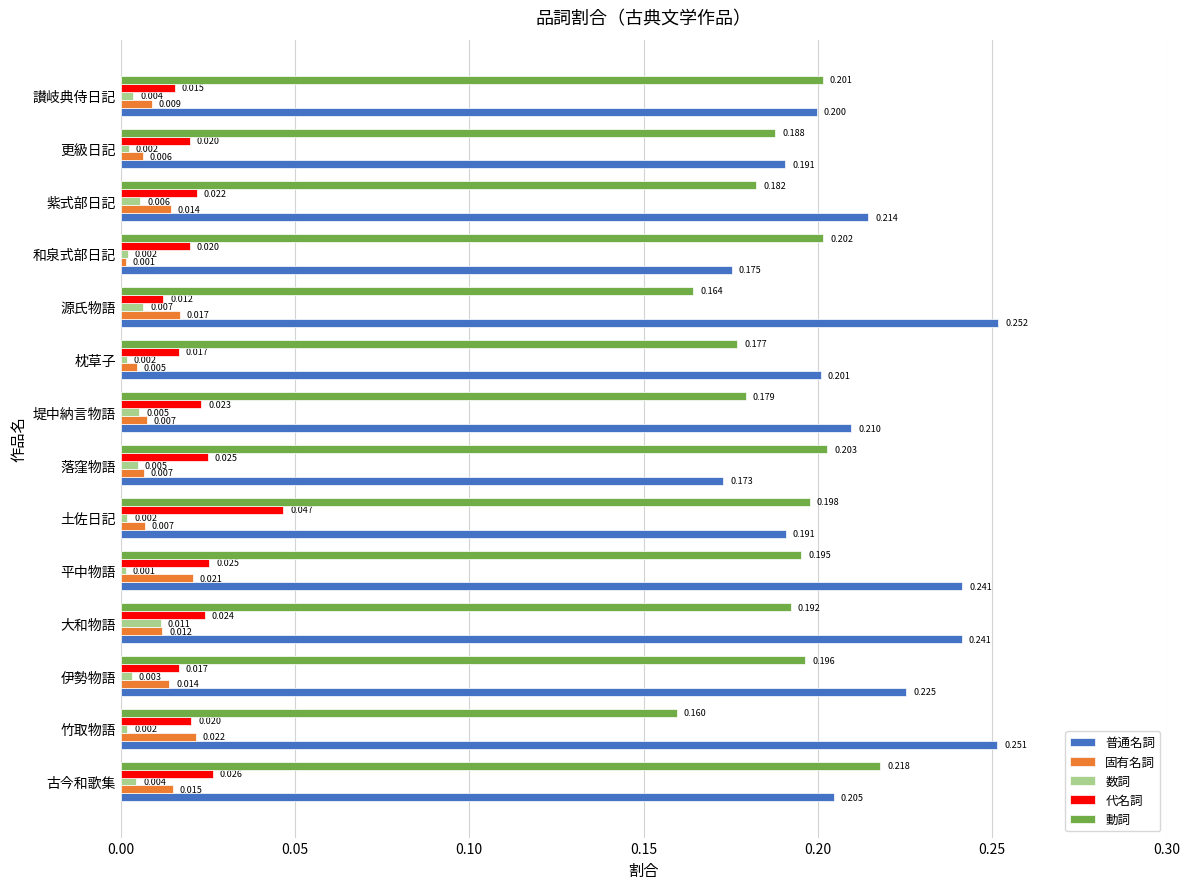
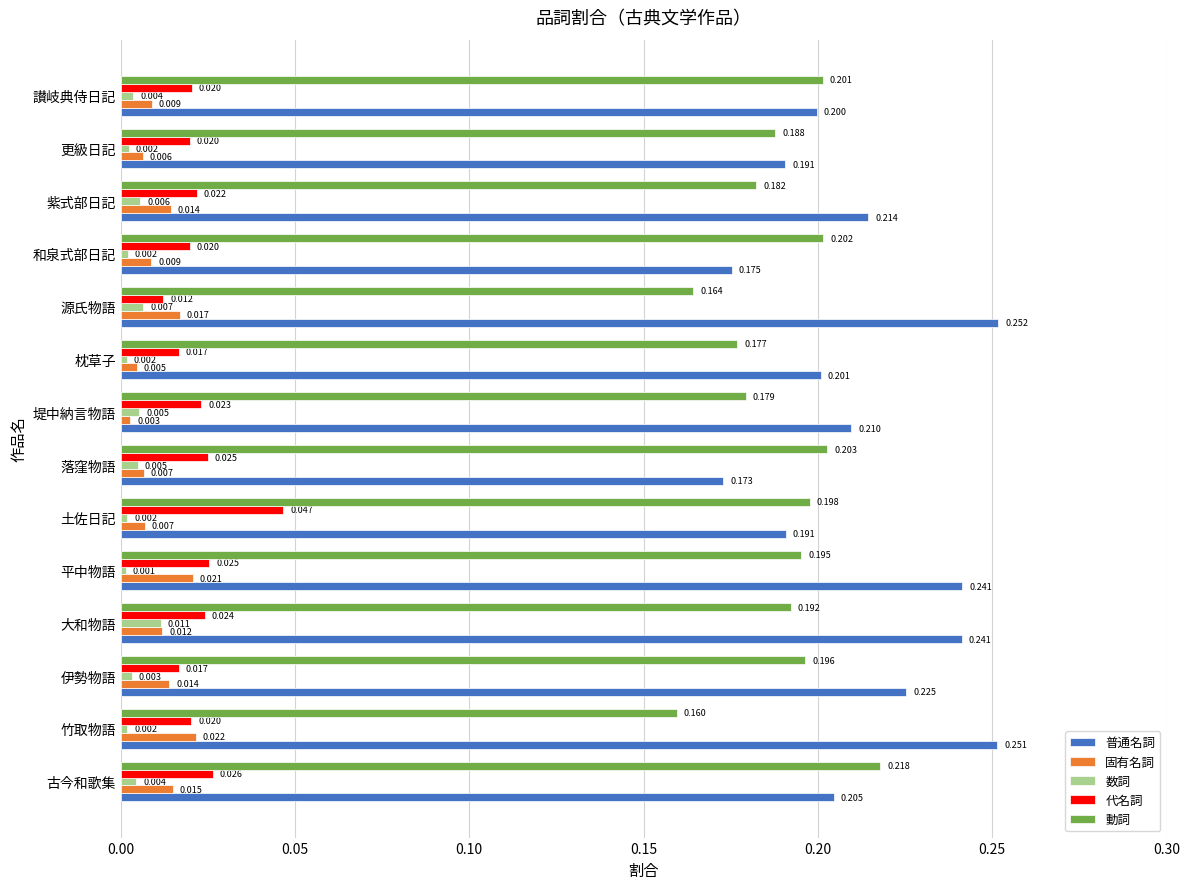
代名詞, 讃岐典侍日記: 0.015 -> 0.020
固有名詞, 和泉式部日記: 0.001 -> 0.009
固有名詞, 堤中納言物語: 0.007 -> 0.003
